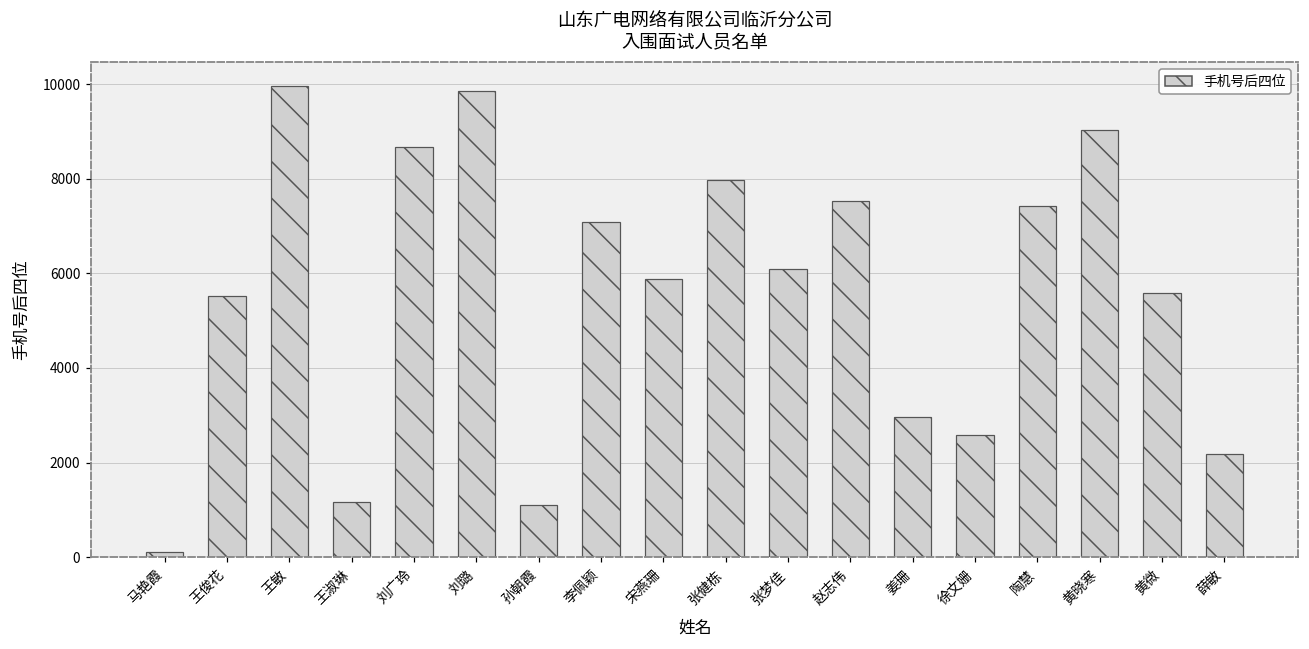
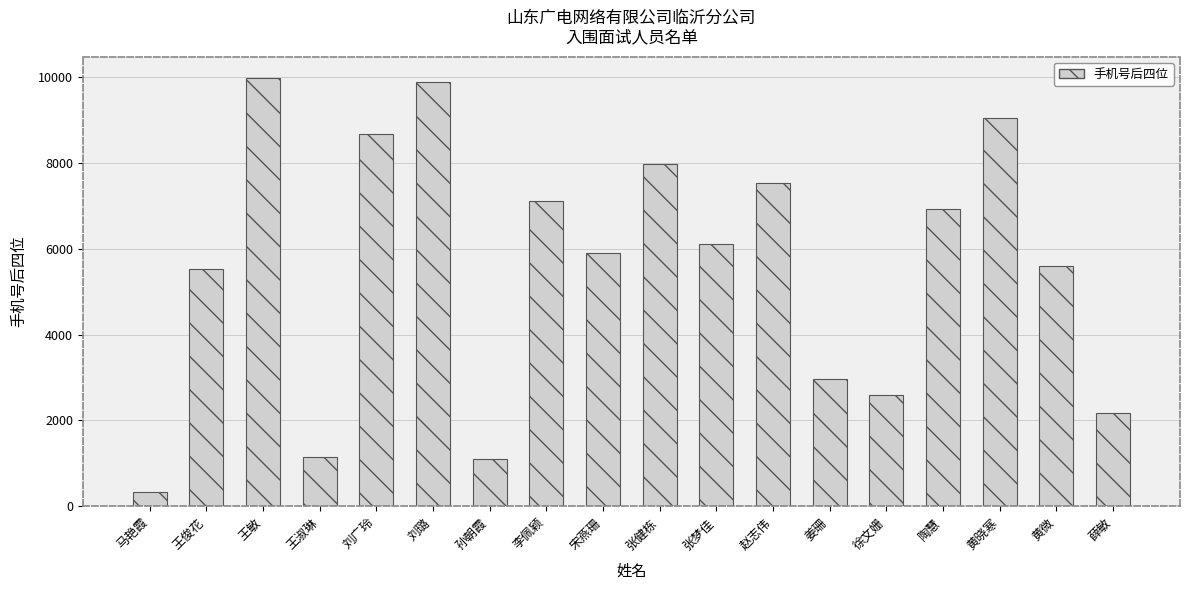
马艳霞: 100 -> 300
陶慧: 7400 -> 6900
